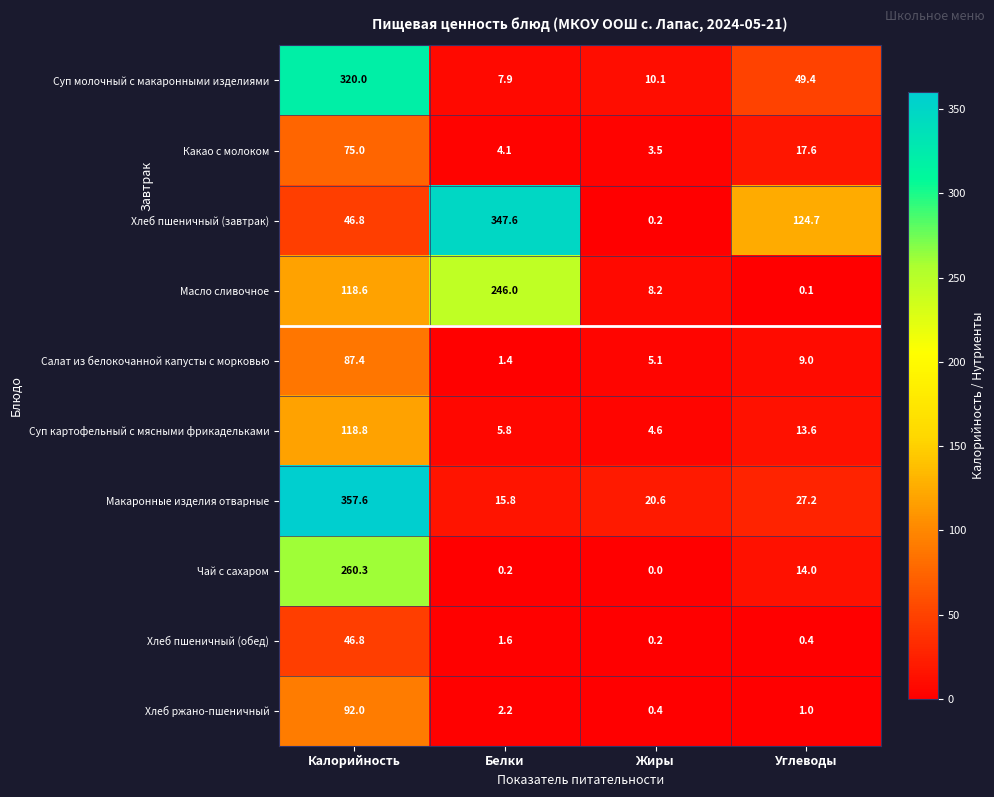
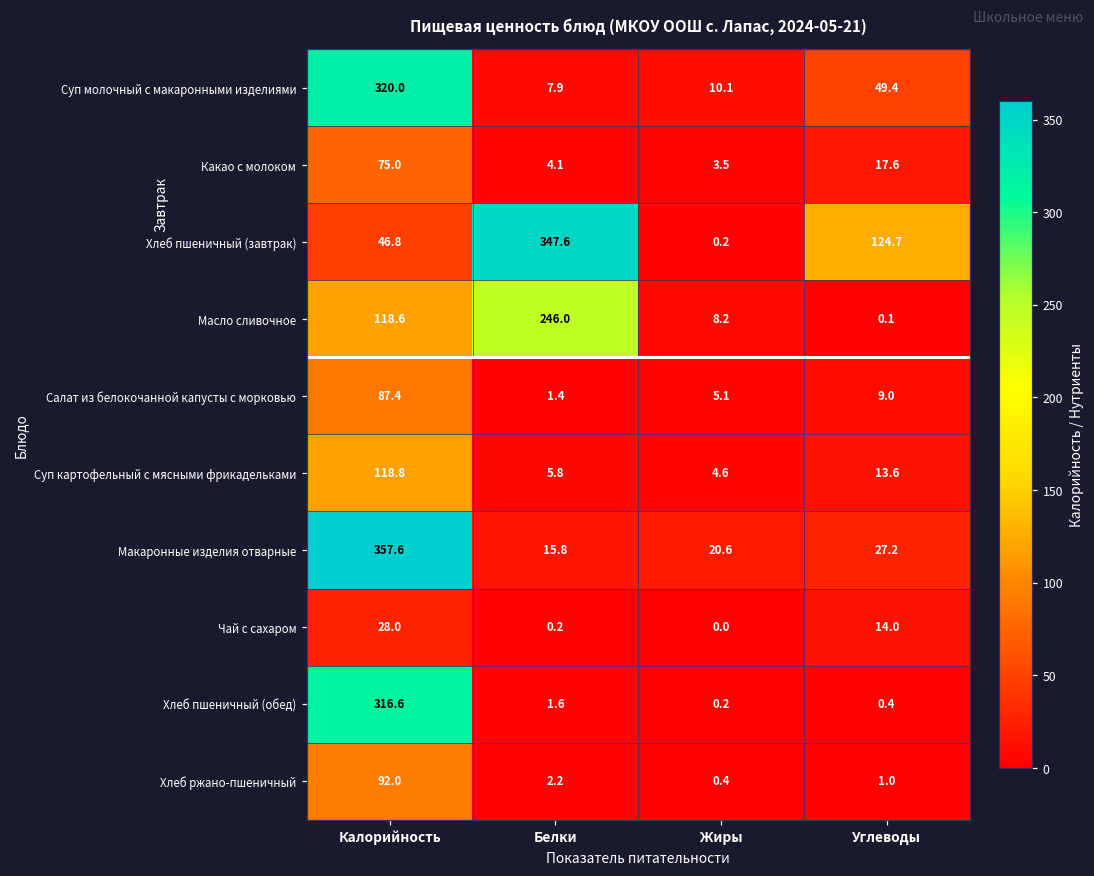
Чай с сахаром, Калорийность: 260.3 -> 28.0
Хлеб пшеничный (обед), Калорийность: 46.8 -> 316.6
